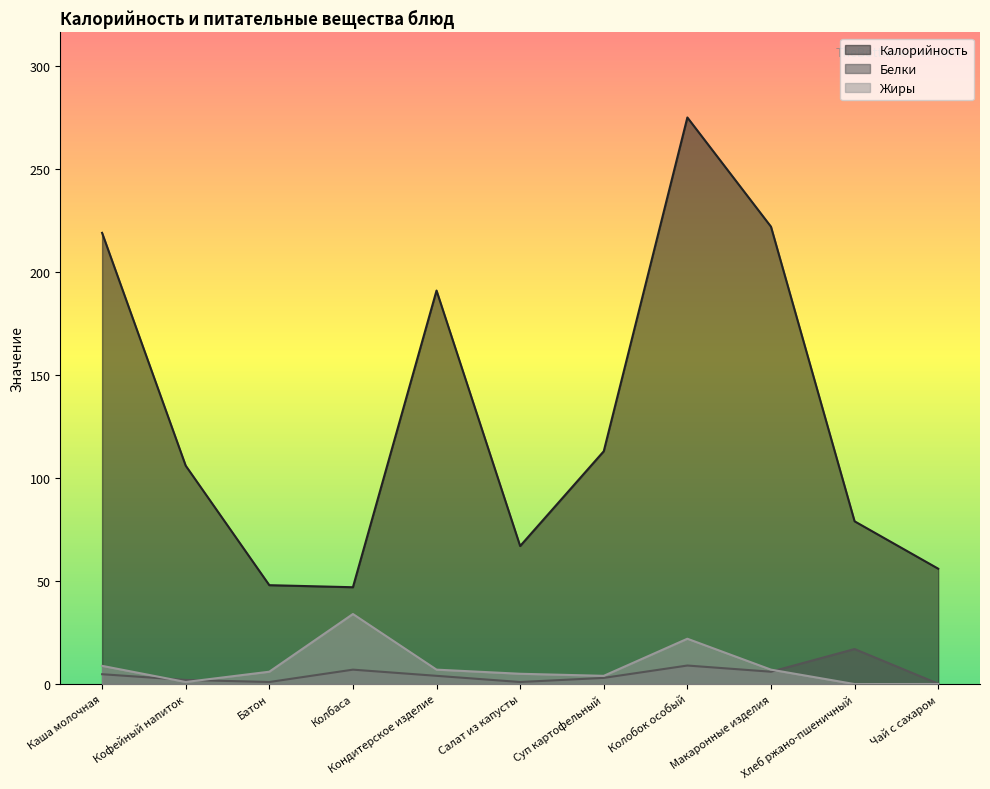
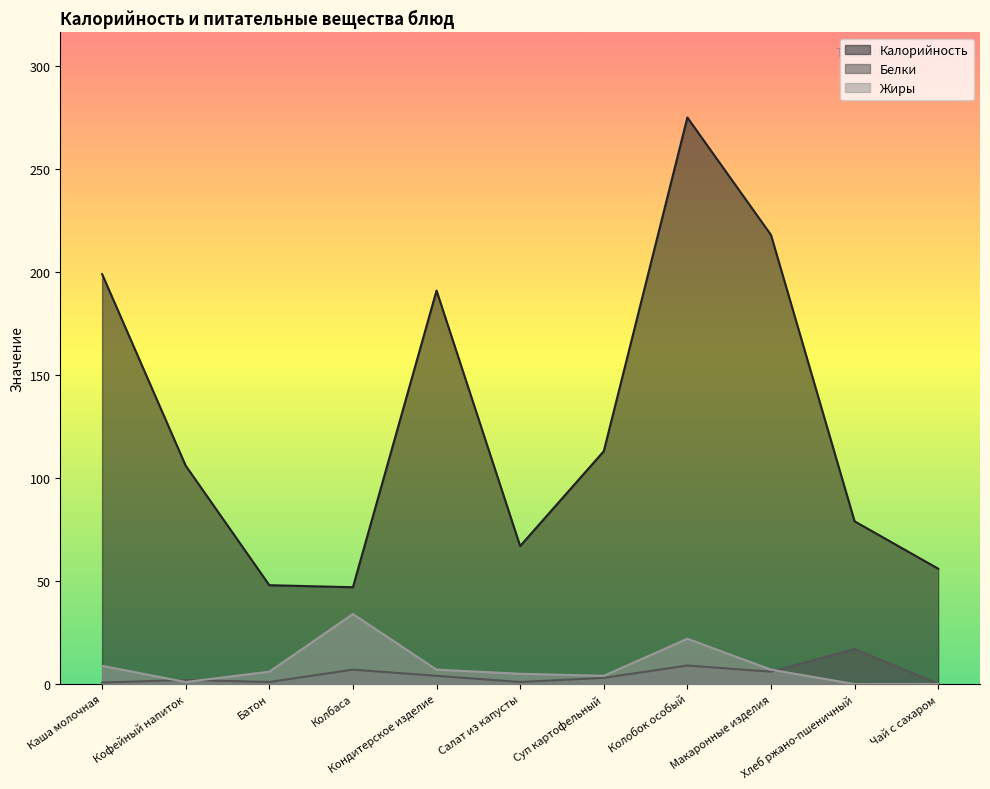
Калорийность, Каша молочная: 219 -> 199
Белки, Каша молочная: 5 -> 1
Калорийность, Макаронные изделия: 222 -> 218
